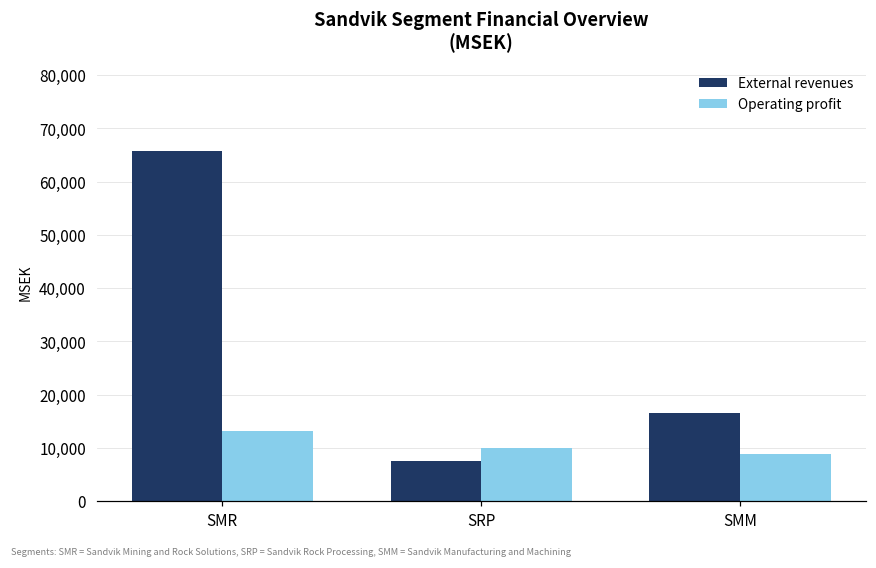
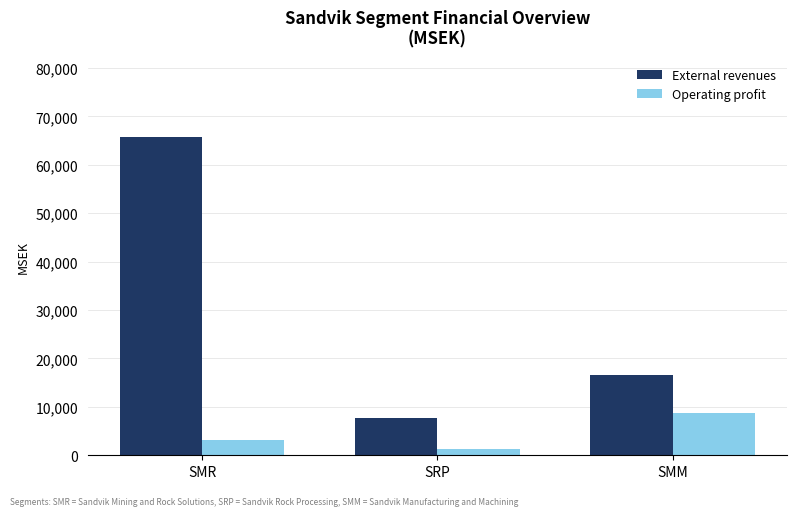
Operating profit, SMR: 13,000 -> 3,000
Operating profit, SRP: 10,000 -> 1,000
